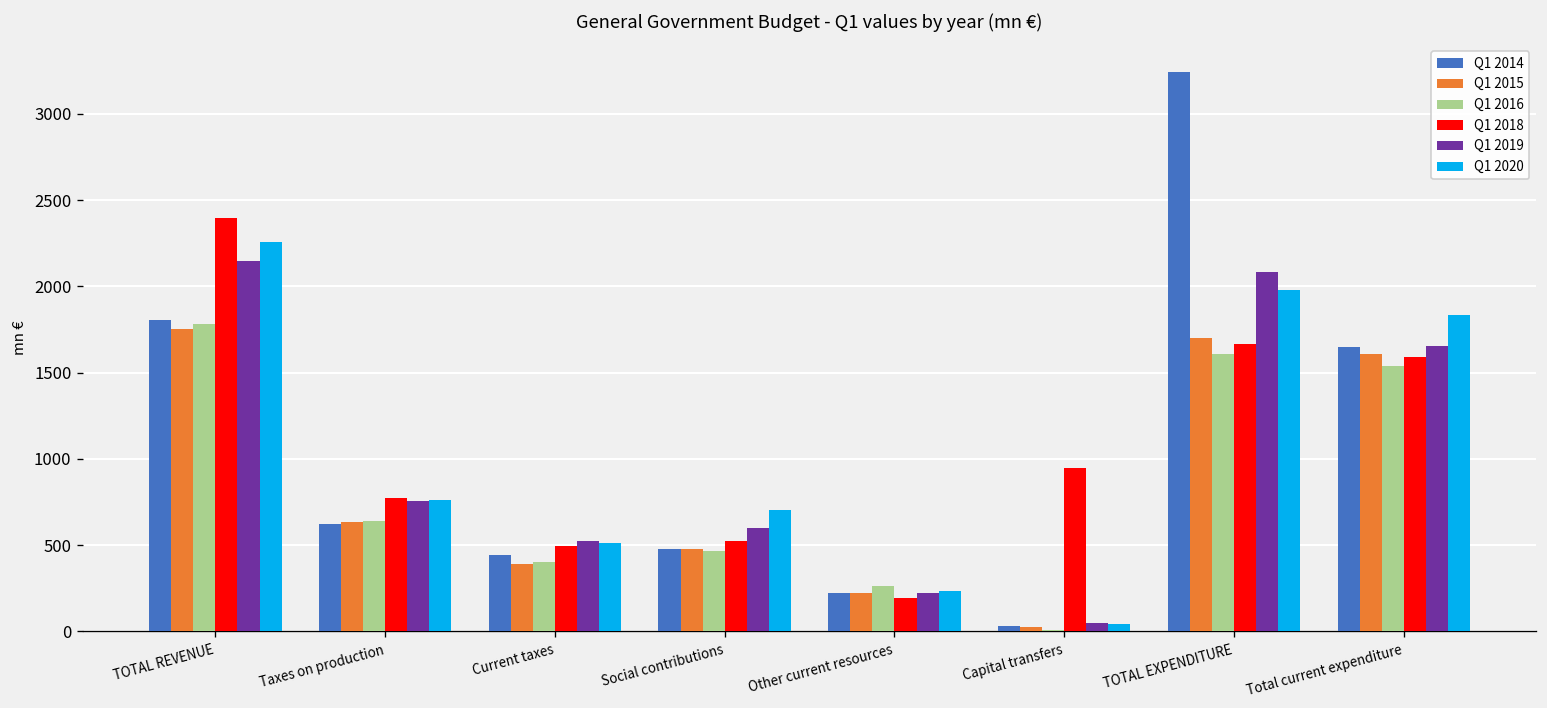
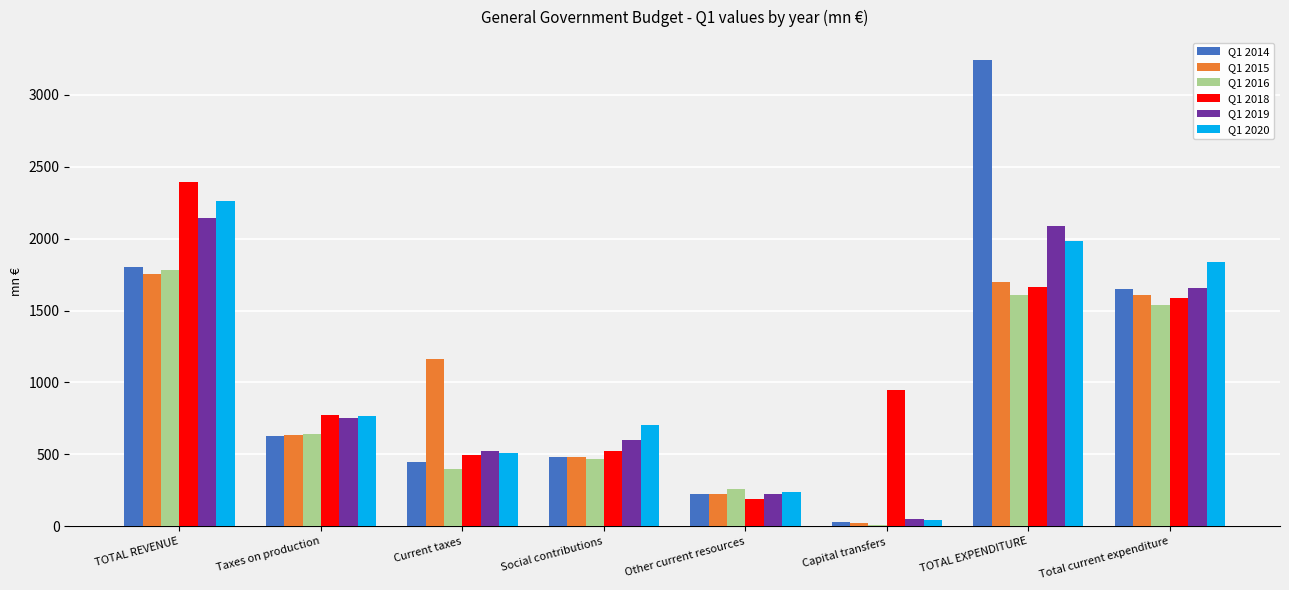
Q1 2015, Current taxes: 390 -> 1160
